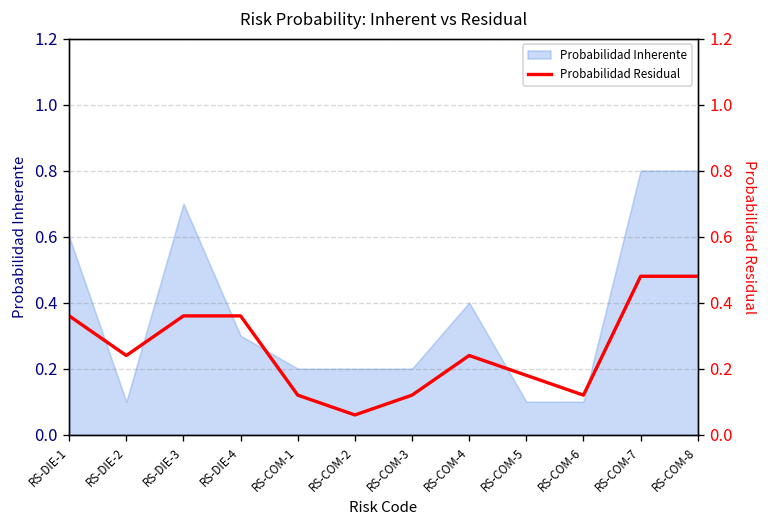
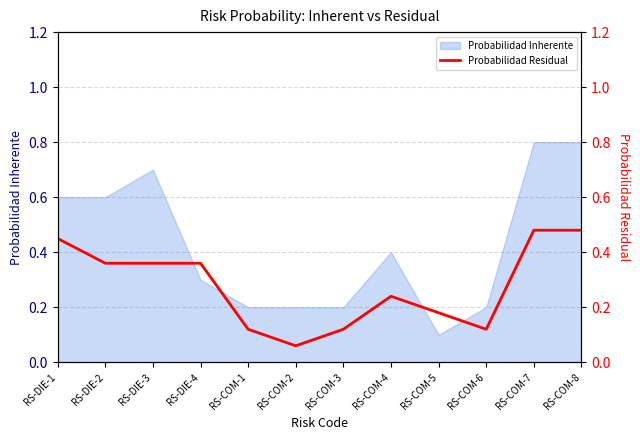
Probabilidad Inherente, RS-DIE-2: 0.1 -> 0.6
Probabilidad Inherente, RS-COM-6: 0.1 -> 0.2
Probabilidad Residual, RS-DIE-1: 0.36 -> 0.45
Probabilidad Residual, RS-DIE-2: 0.24 -> 0.36
